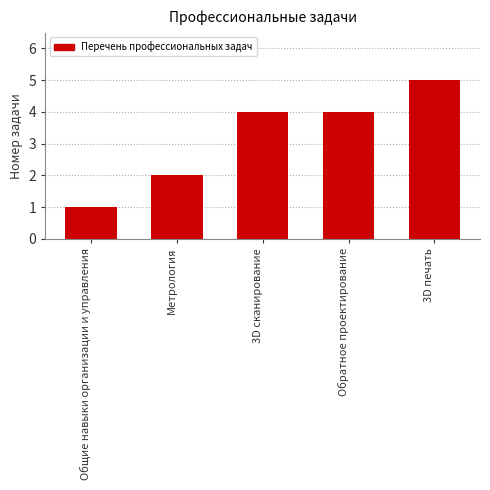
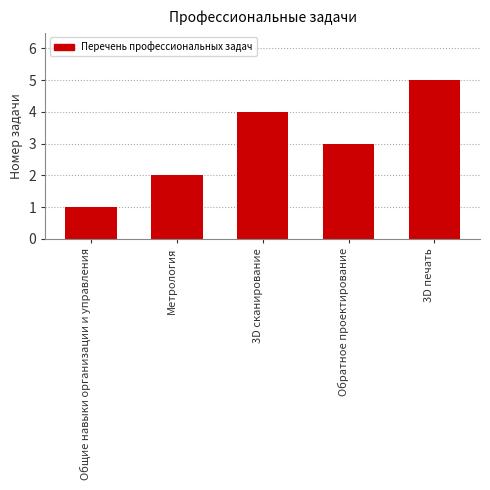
Обратное проектирование: 4 -> 3
